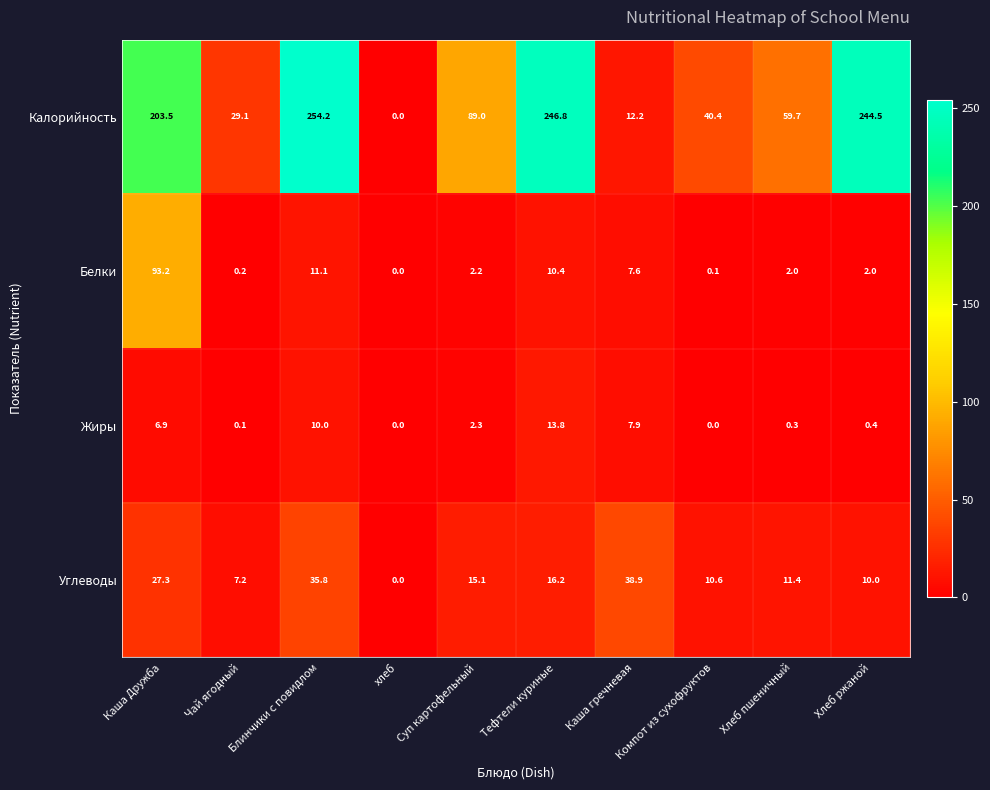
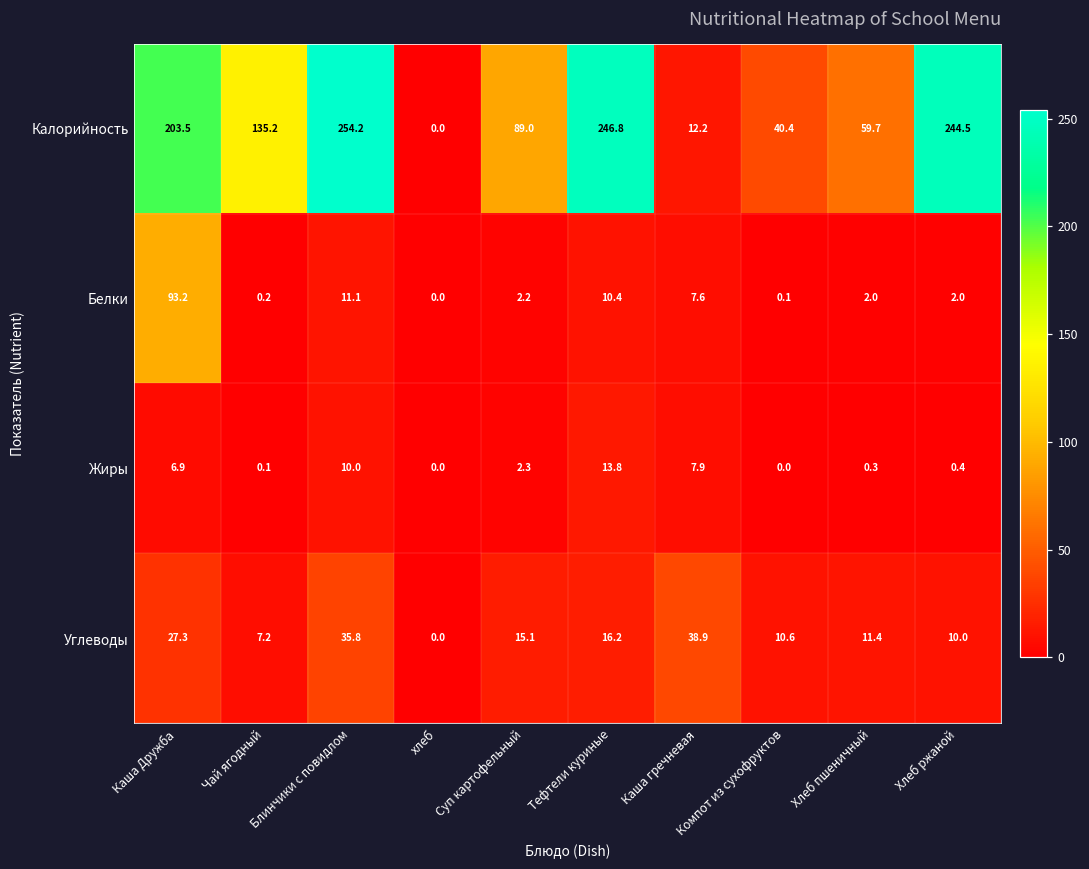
Калорийность, Чай ягодный: 29.1 -> 135.2
